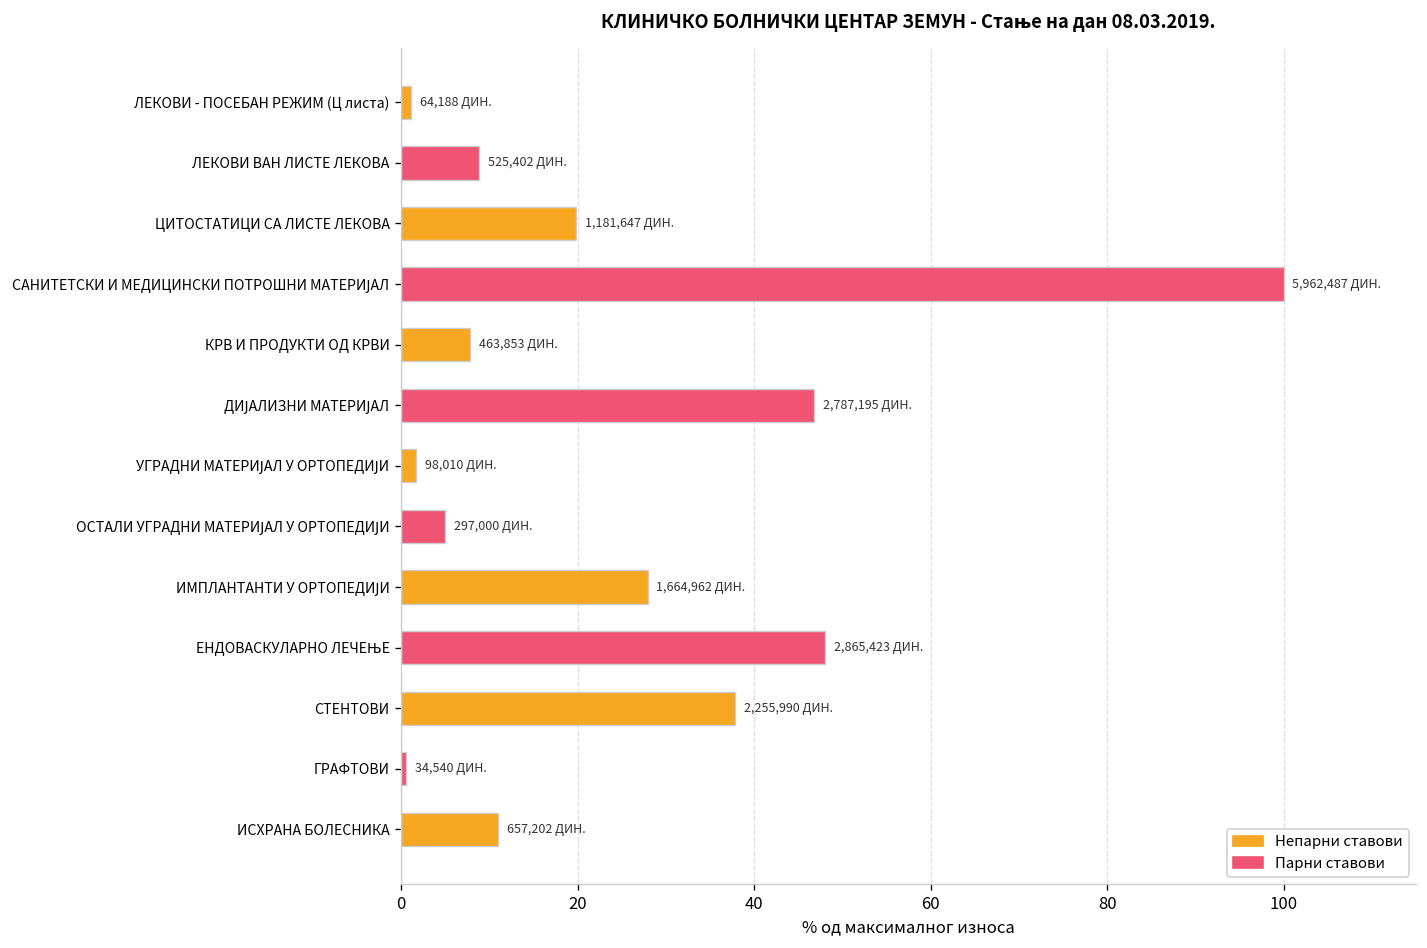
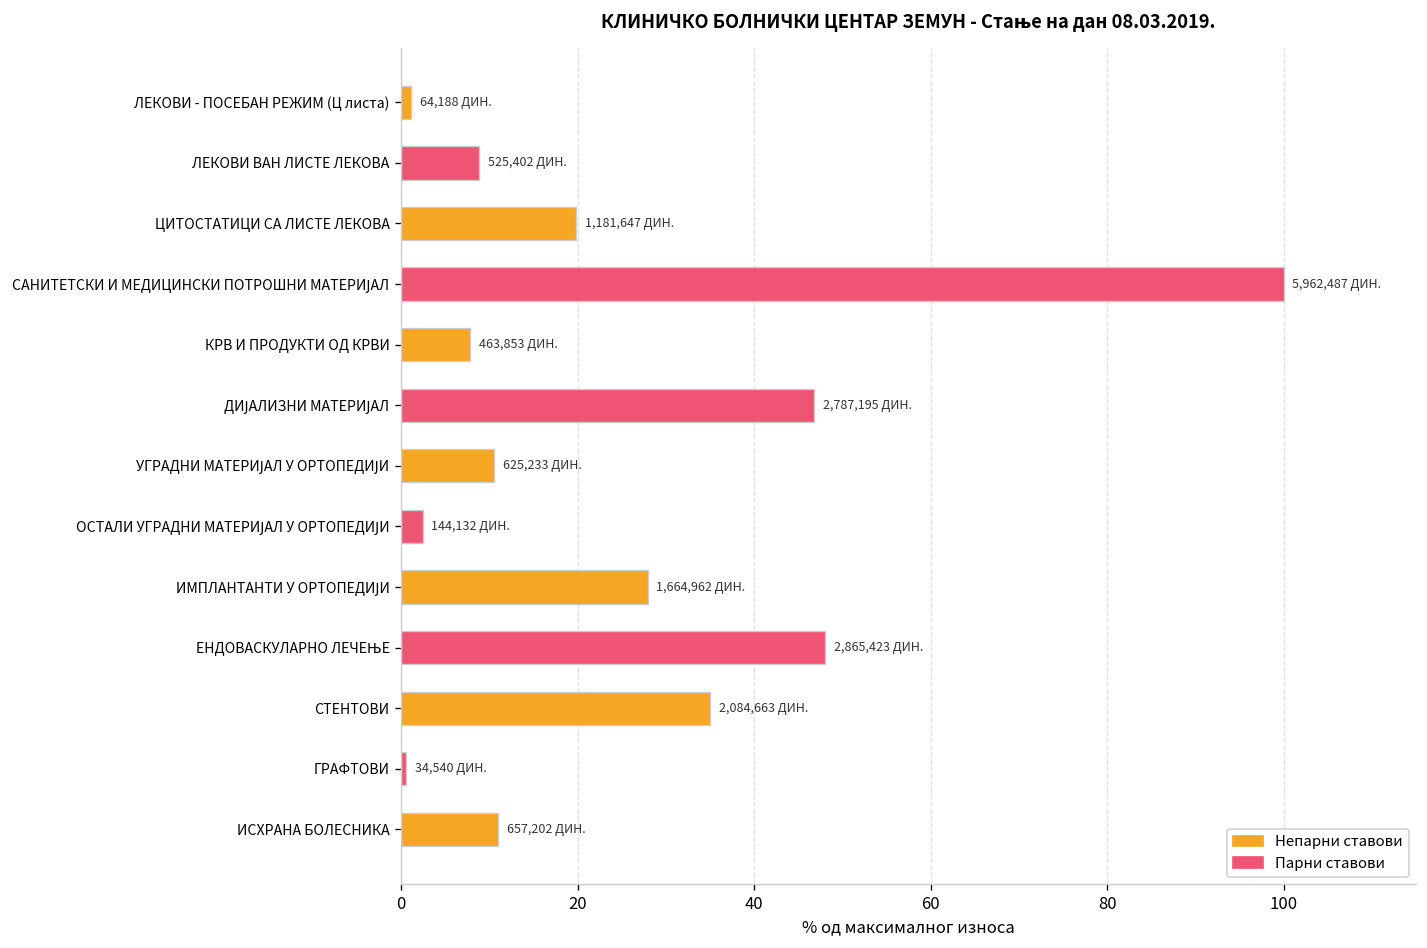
УГРАДНИ МАТЕРИЈАЛ У ОРТОПЕДИЈИ: 98,010 -> 625,233
ОСТАЛИ УГРАДНИ МАТЕРИЈАЛ У ОРТОПЕДИЈИ: 297,000 -> 144,132
СТЕНТОВИ: 2,255,990 -> 2,084,663
